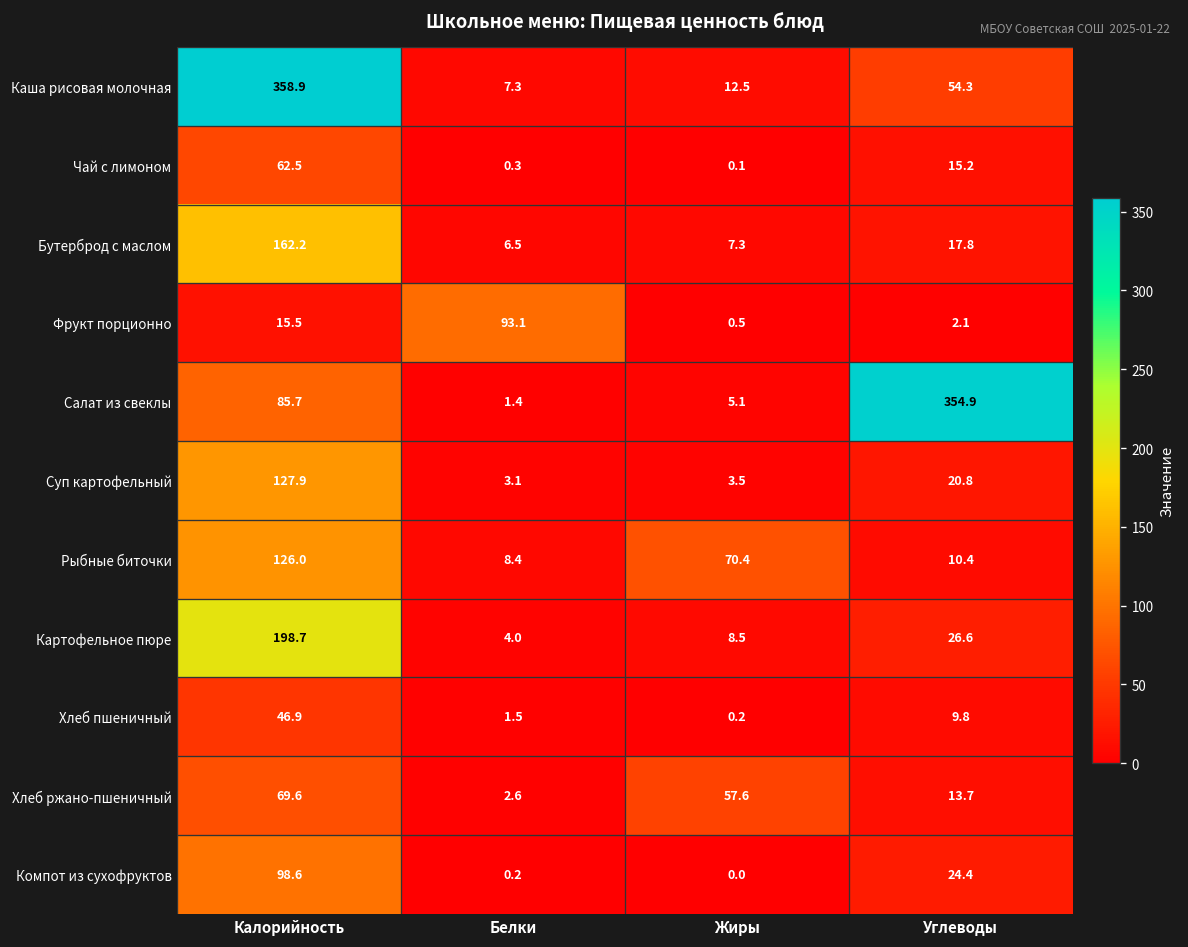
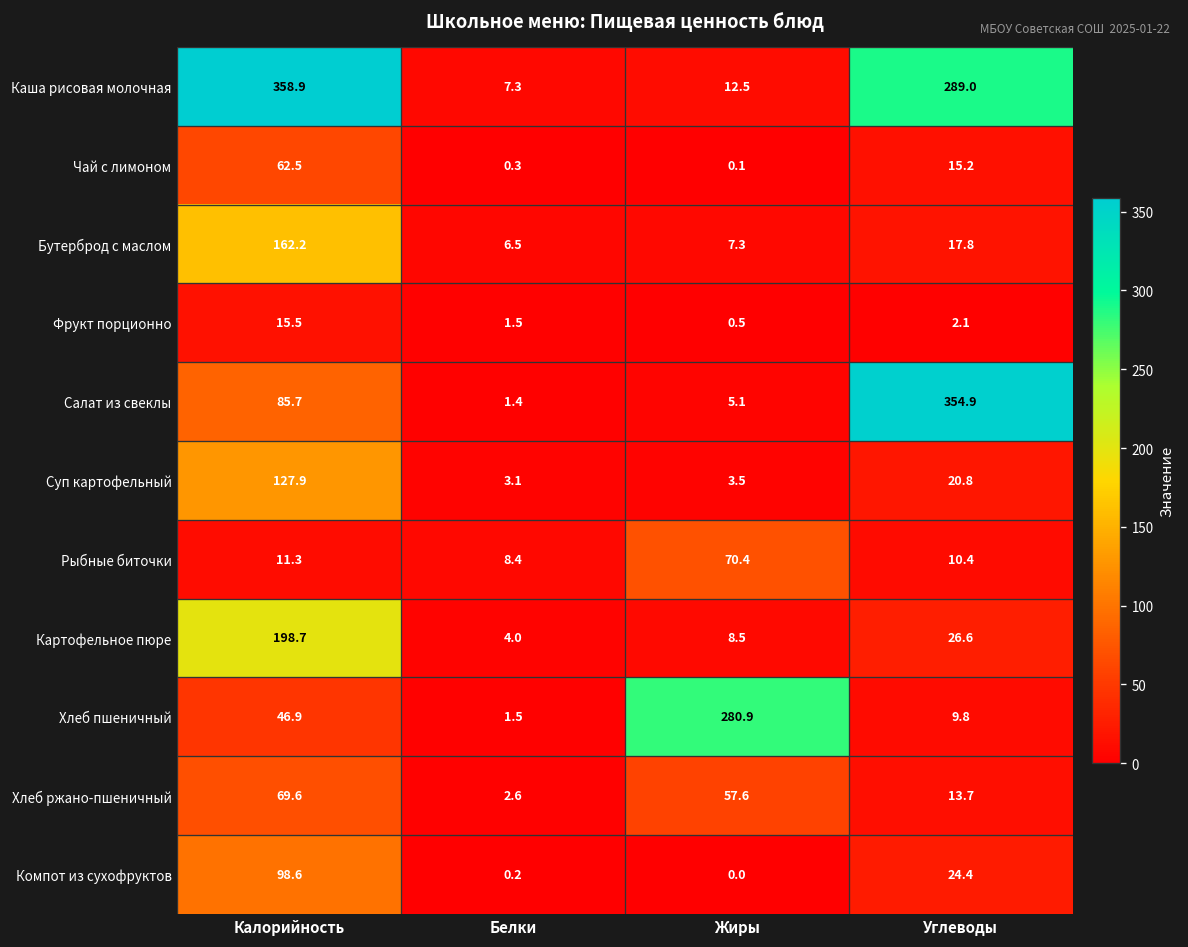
Каша рисовая молочная, Углеводы: 54.3 -> 289.0
Фрукт порционно, Белки: 93.1 -> 1.5
Рыбные биточки, Калорийность: 126.0 -> 11.3
Хлеб пшеничный, Жиры: 0.2 -> 280.9
